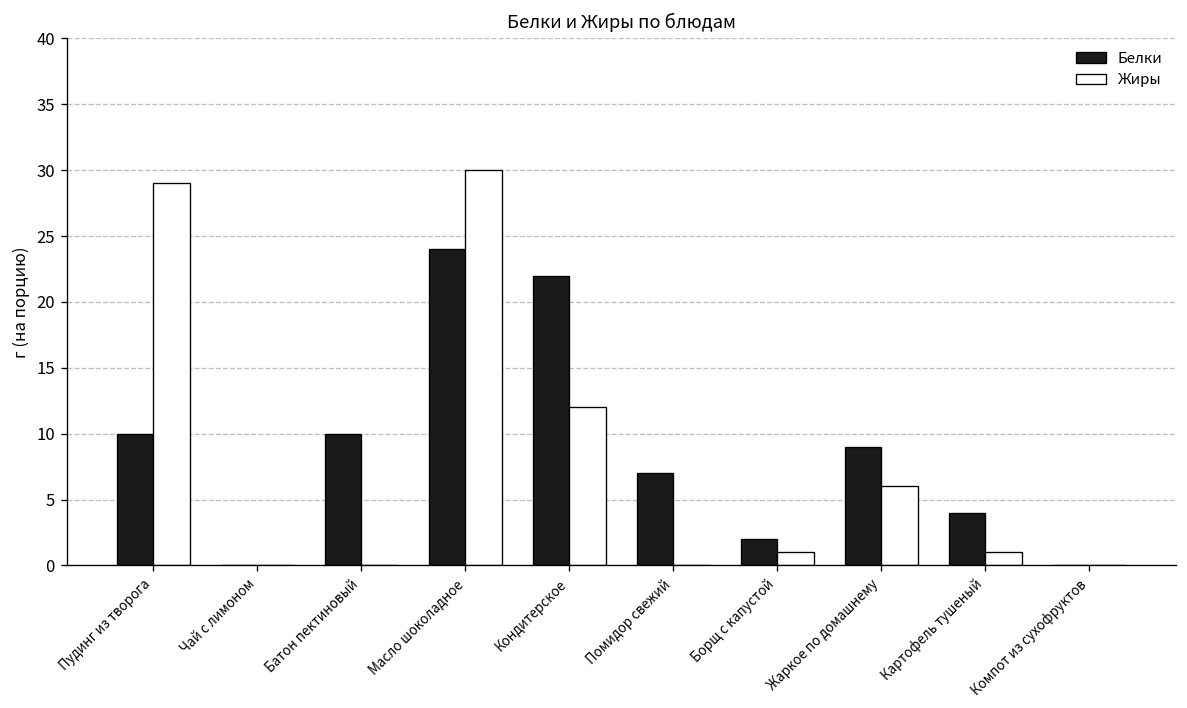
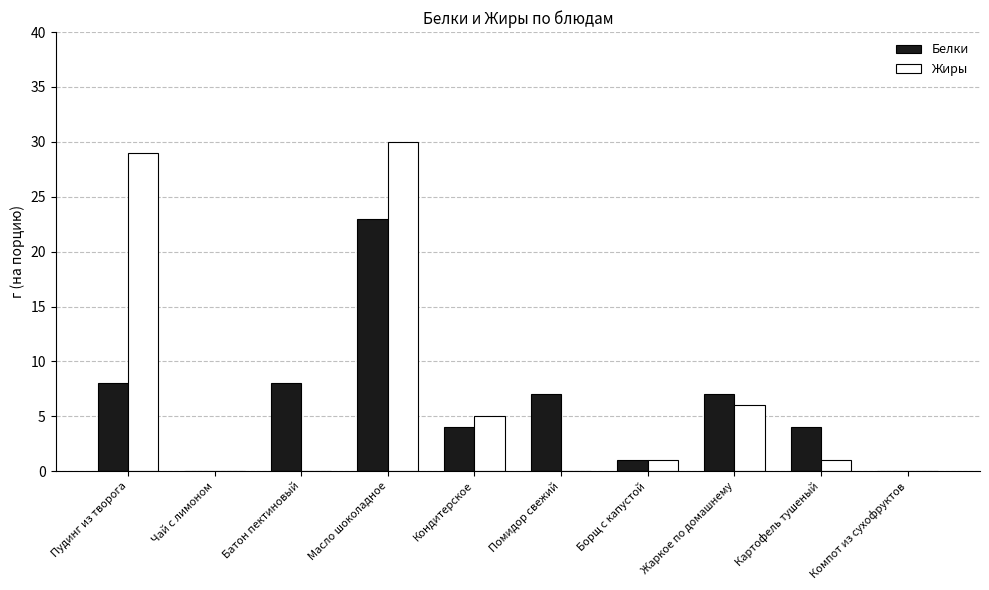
Белки, Пудинг из творога: 10 -> 8
Белки, Батон пектиновый: 10 -> 8
Белки, Масло шоколадное: 24 -> 23
Белки, Кондитерское: 22 -> 4
Жиры, Кондитерское: 12 -> 5
Белки, Борщ с капустой: 2 -> 1
Белки, Жаркое по домашнему: 9 -> 7
